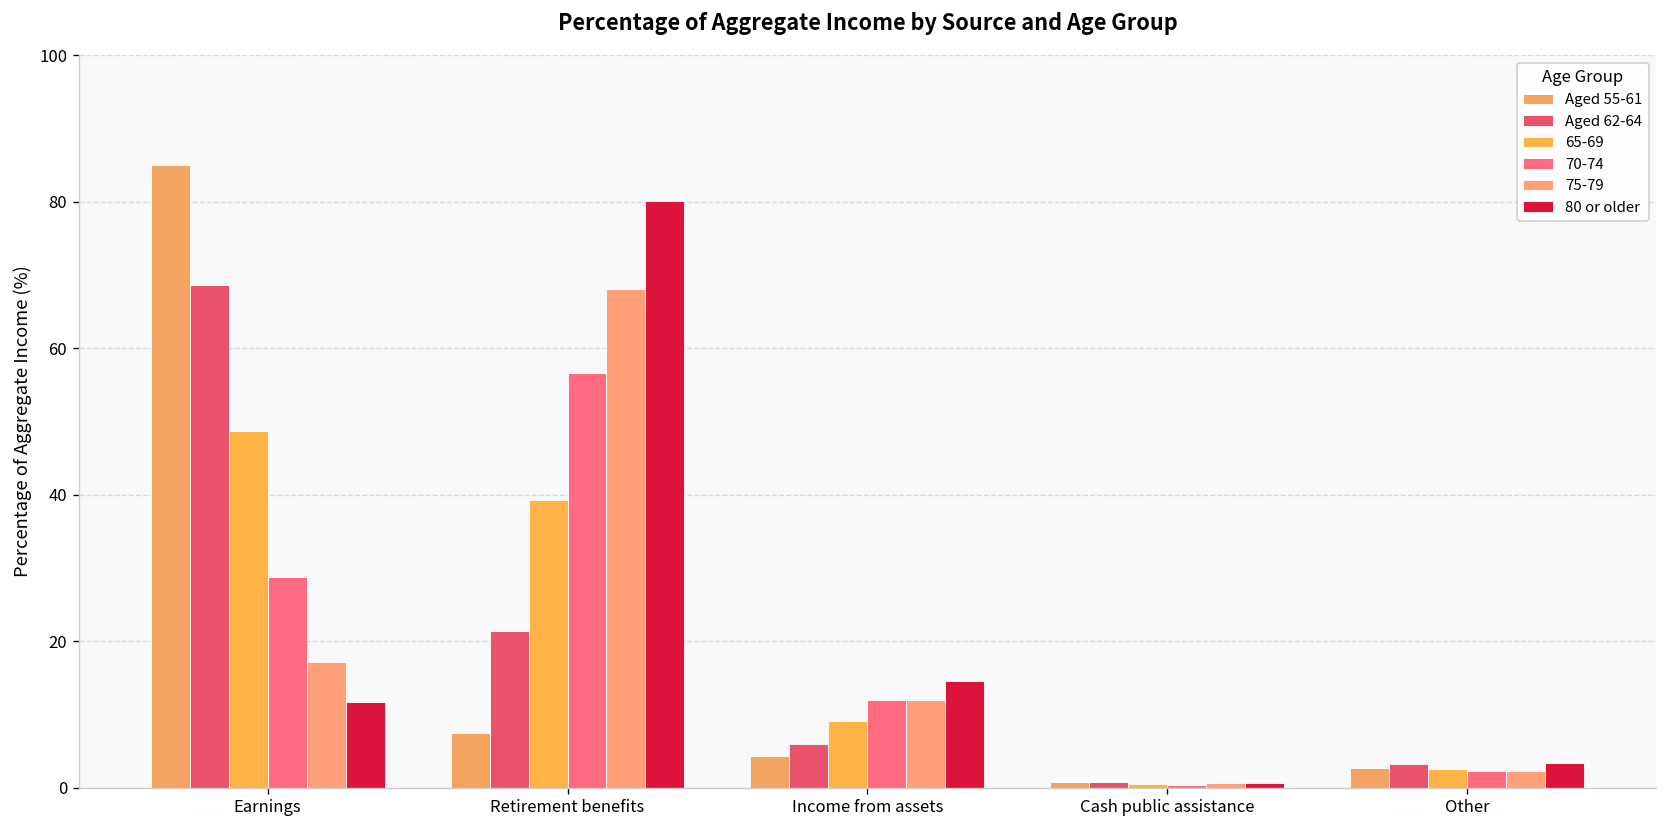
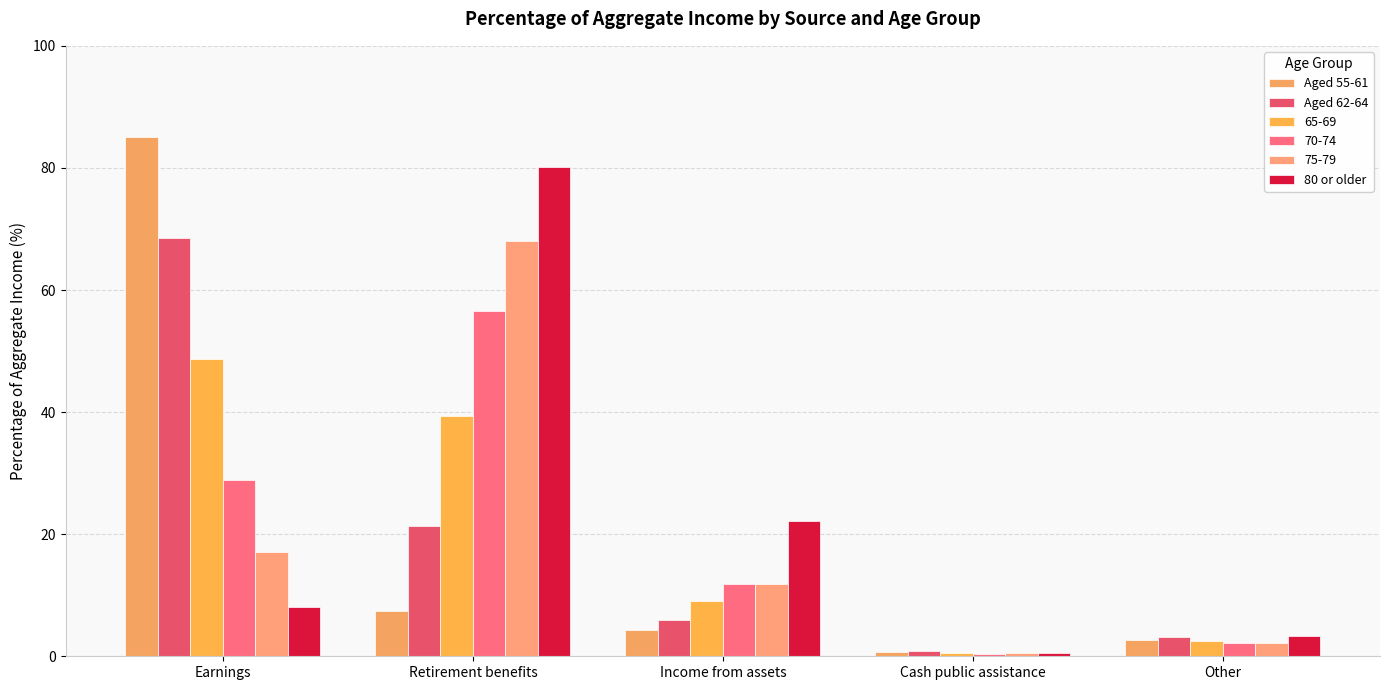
80 or older, Earnings: 12 -> 8
80 or older, Income from assets: 15 -> 22
